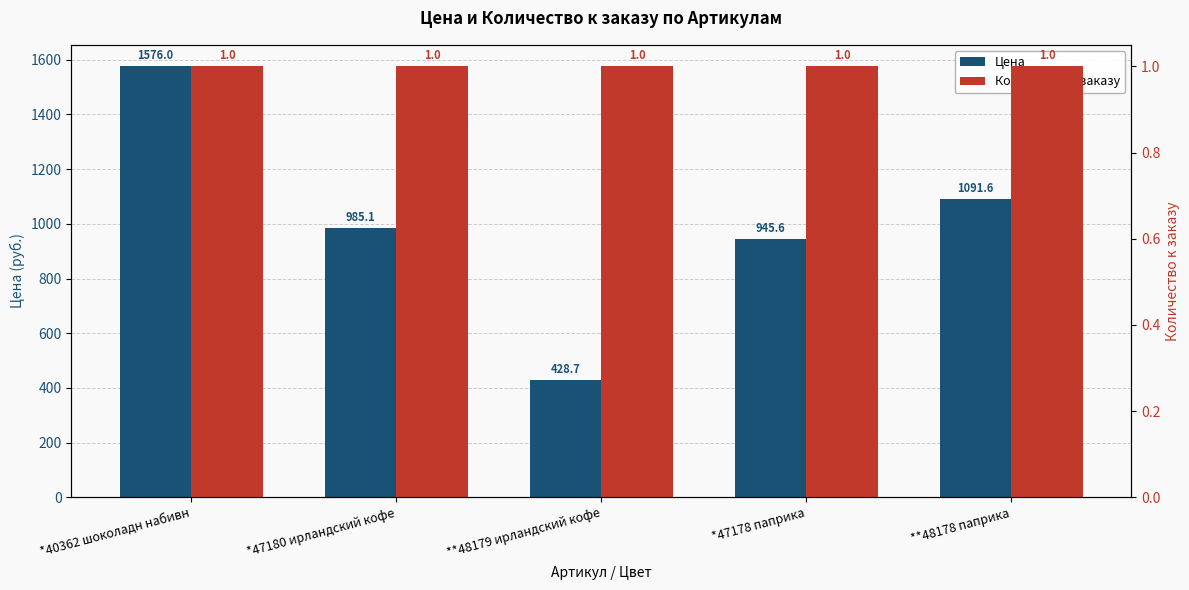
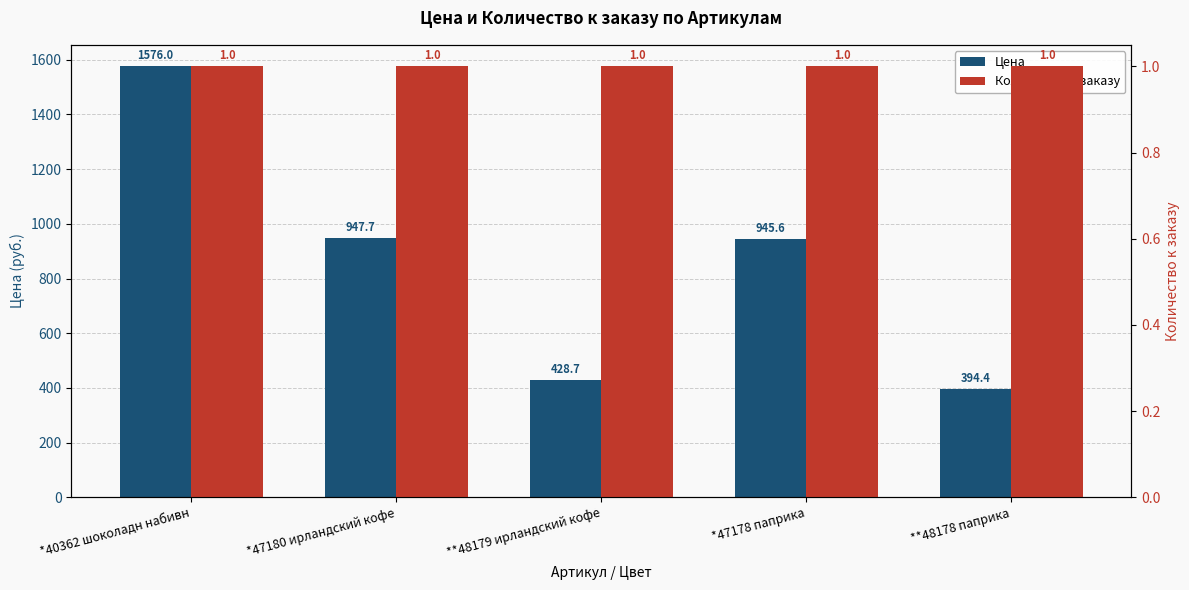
Цена, *47180 ирландский кофе: 985.1 -> 947.7
Цена, **48178 паприка: 1091.6 -> 394.4
